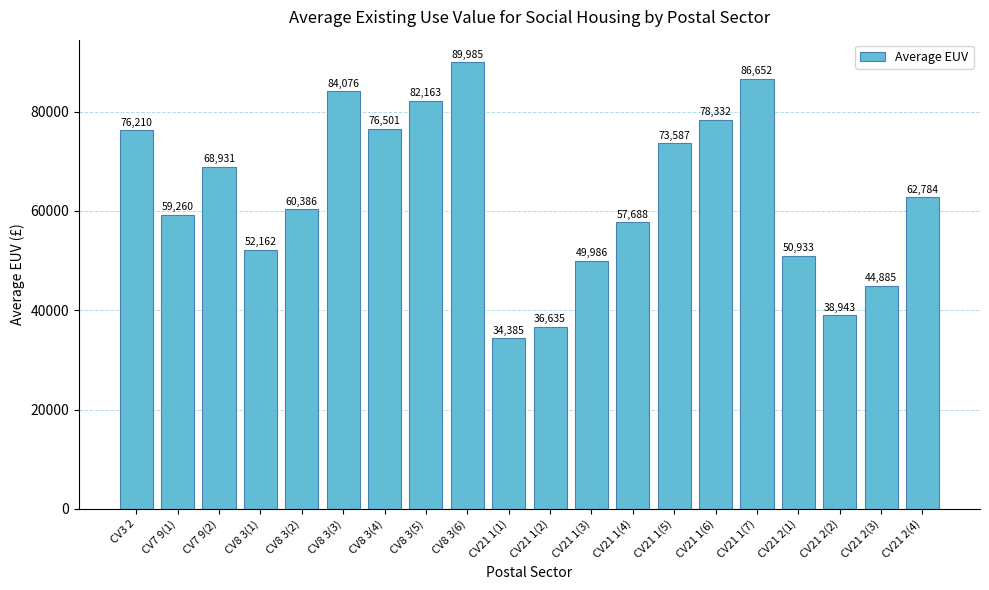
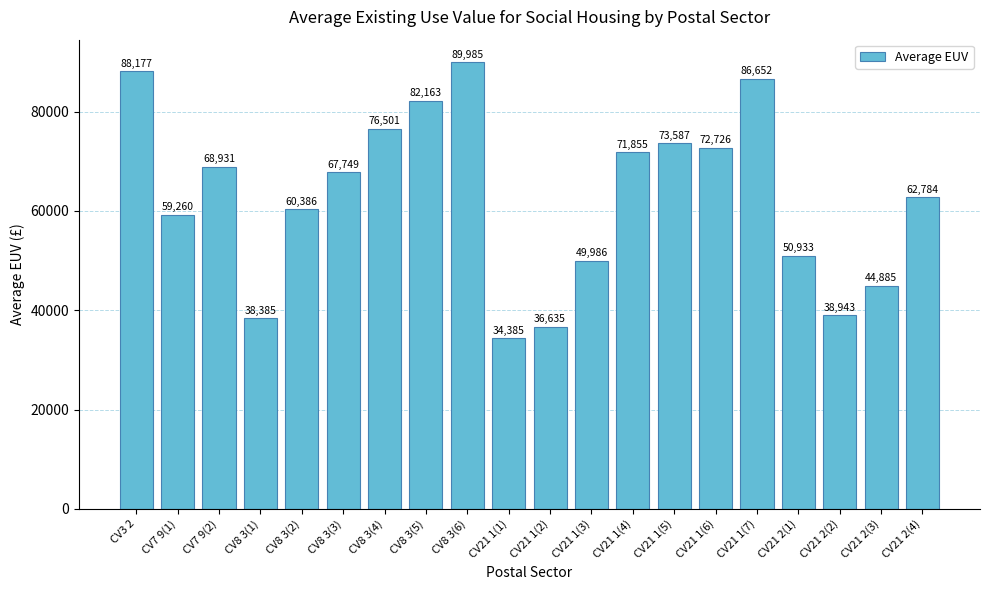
CV3 2: 76,210 -> 88,177
CV8 3(1): 52,162 -> 38,385
CV8 3(3): 84,076 -> 67,749
CV21 1(4): 57,688 -> 71,855
CV21 1(6): 78,332 -> 72,726
